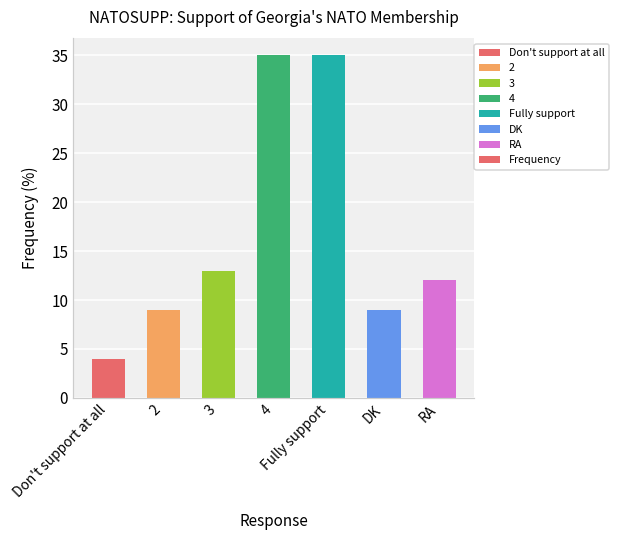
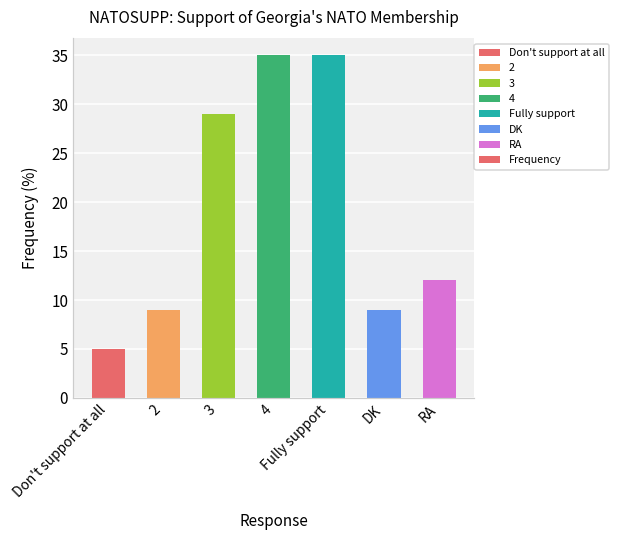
Don't support at all: 4 -> 5
3: 13 -> 29
